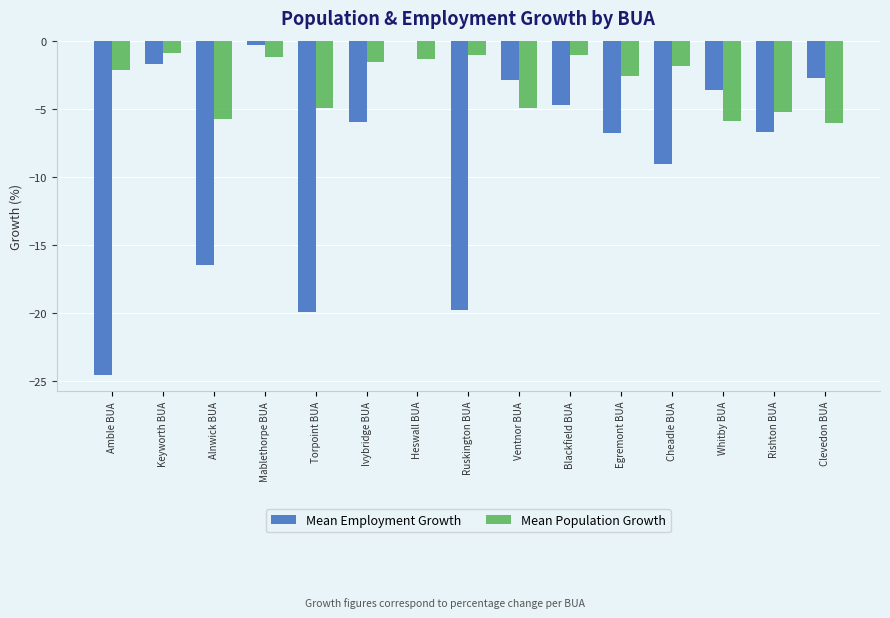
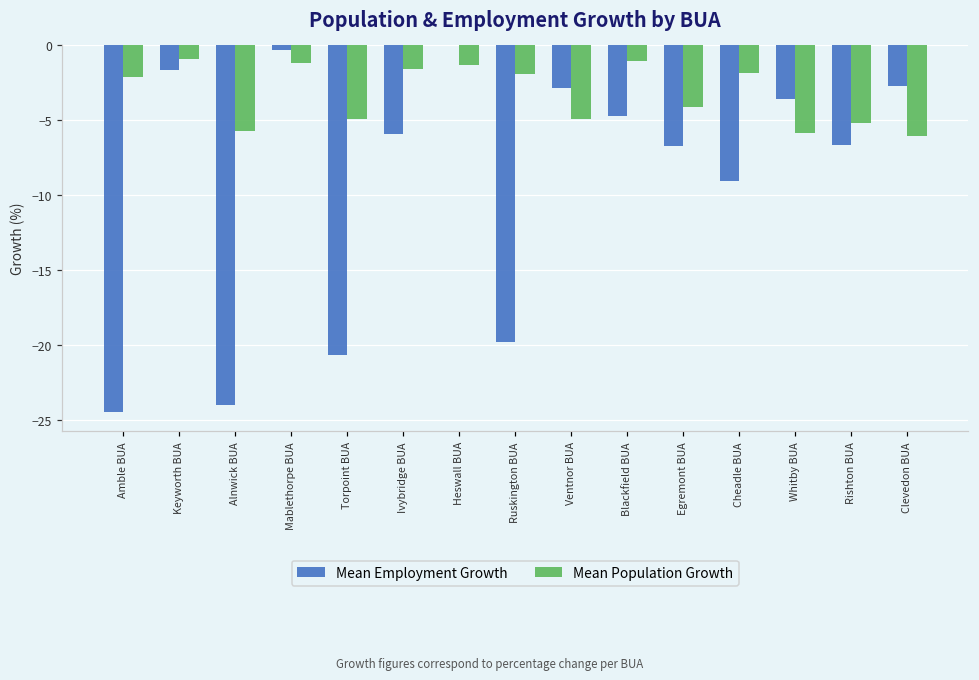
Mean Employment Growth, Alnwick BUA: -16.4 -> -24.0
Mean Employment Growth, Torpoint BUA: -19.9 -> -20.7
Mean Population Growth, Ruskington BUA: -1.0 -> -1.9
Mean Population Growth, Egremont BUA: -2.6 -> -4.2
